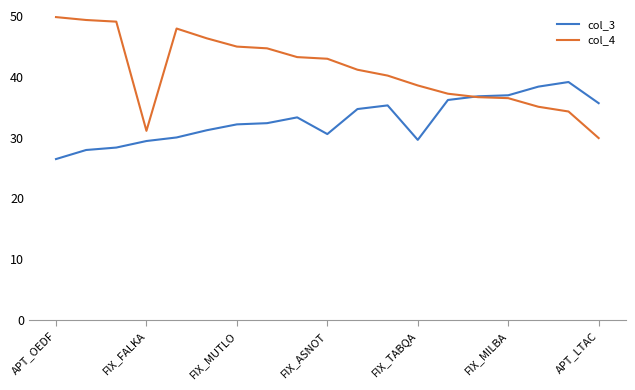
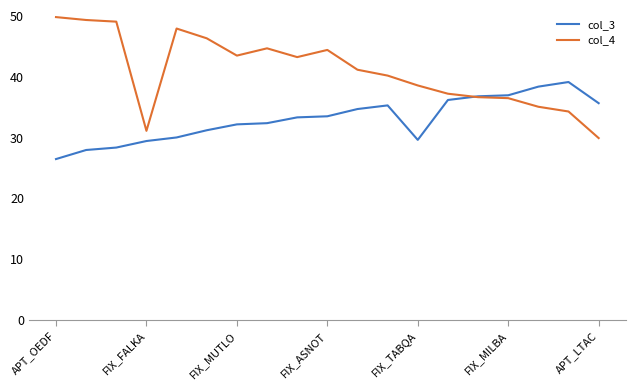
col_4, FIX_MUTLO: 45 -> 43
col_3, FIX_ASNOT: 31 -> 33
col_4, FIX_ASNOT: 43 -> 44
